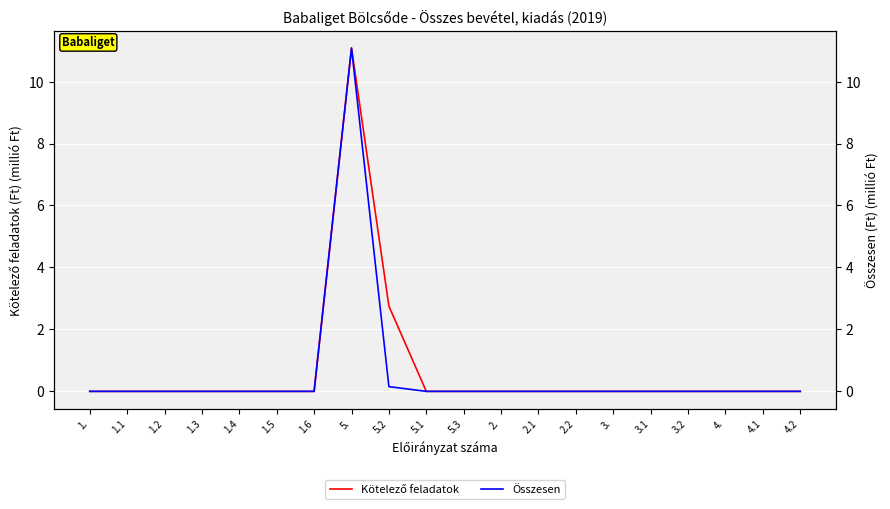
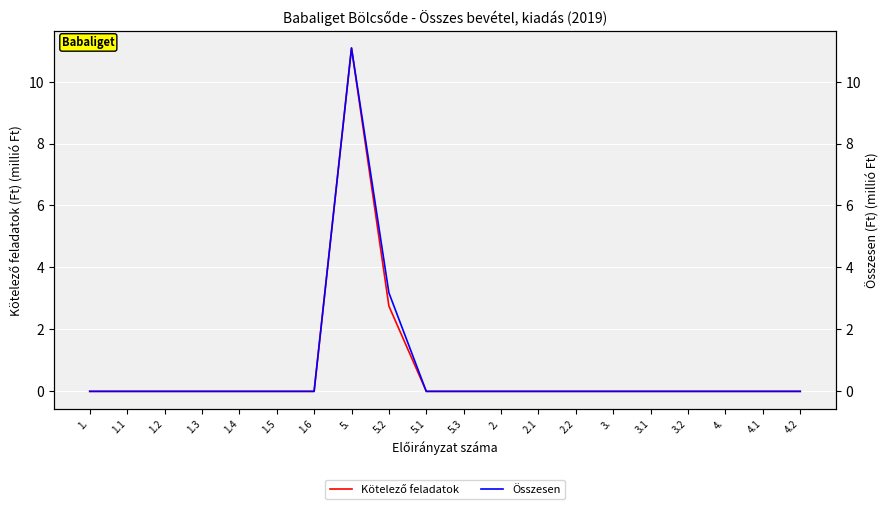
Összesen, 5.2: 0.2 -> 3.2
